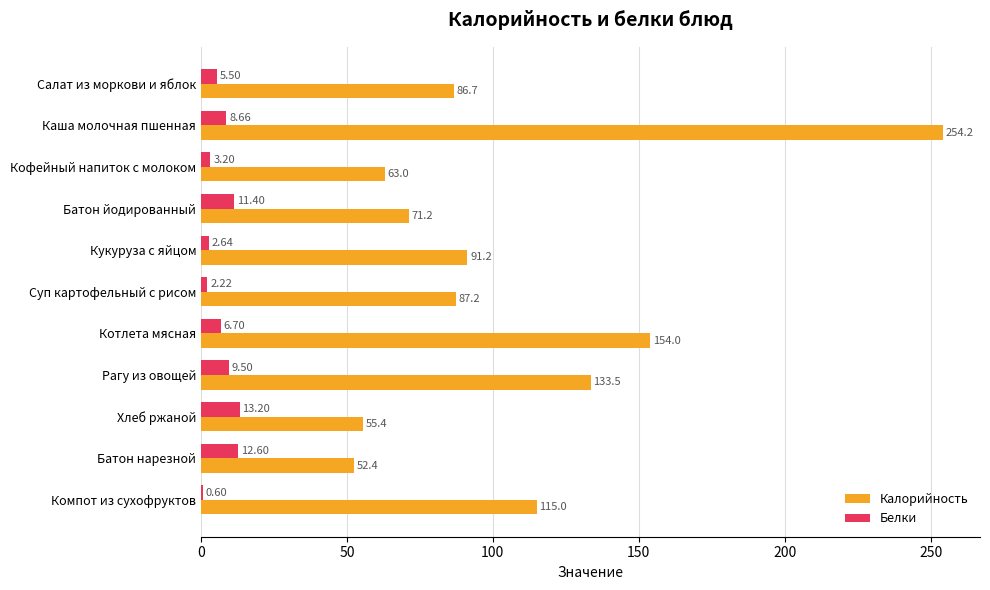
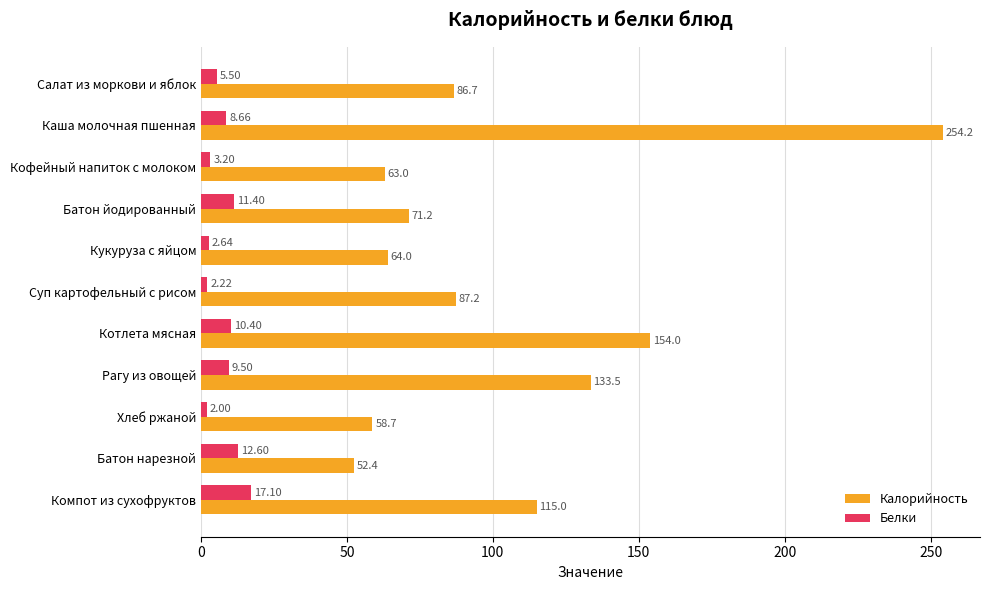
Калорийность, Кукуруза с яйцом: 91.2 -> 64.0
Белки, Котлета мясная: 6.70 -> 10.40
Белки, Хлеб ржаной: 13.20 -> 2.00
Калорийность, Хлеб ржаной: 55.4 -> 58.7
Белки, Компот из сухофруктов: 0.60 -> 17.10
